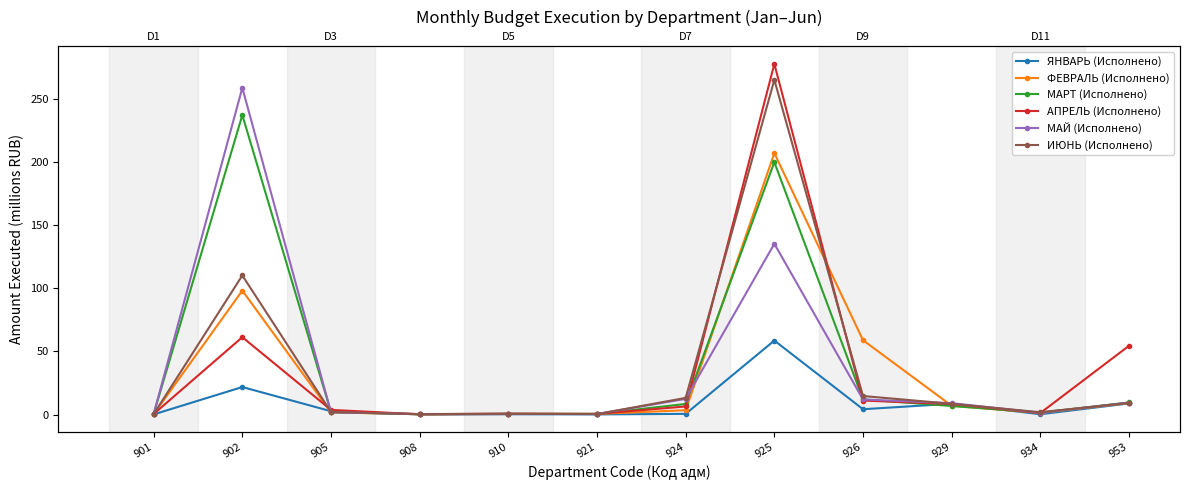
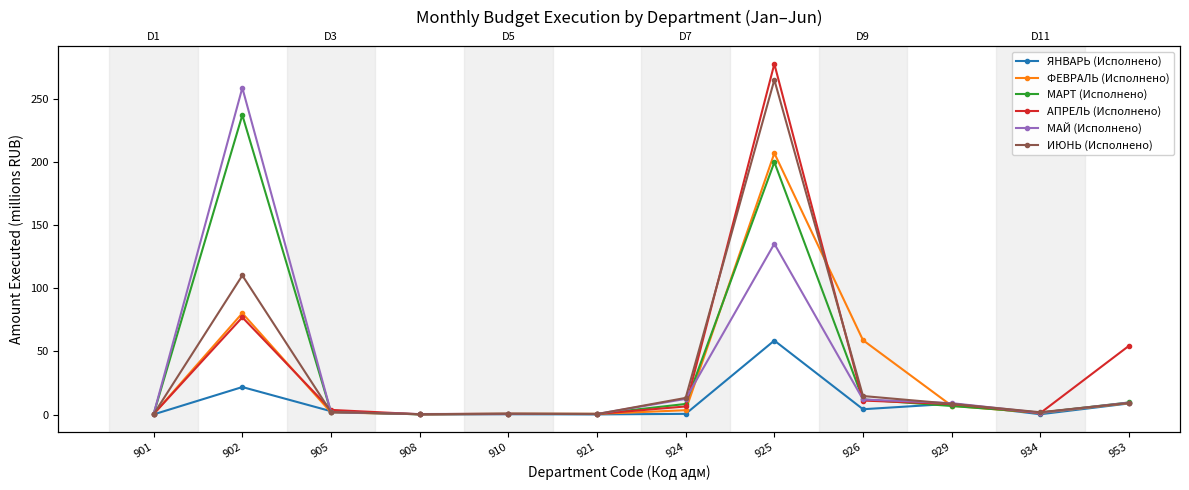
ФЕВРАЛЬ (Исполнено), 902: 98 -> 80
АПРЕЛЬ (Исполнено), 902: 61 -> 77
